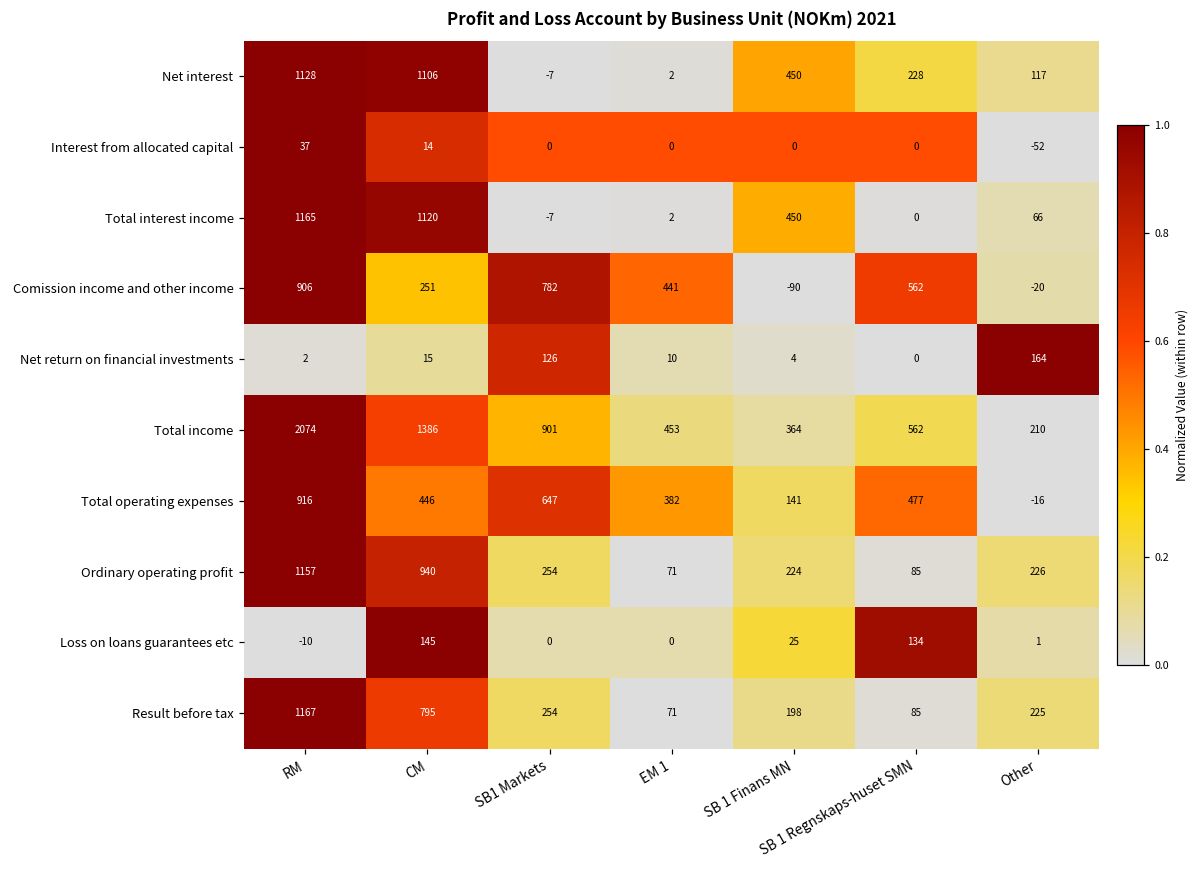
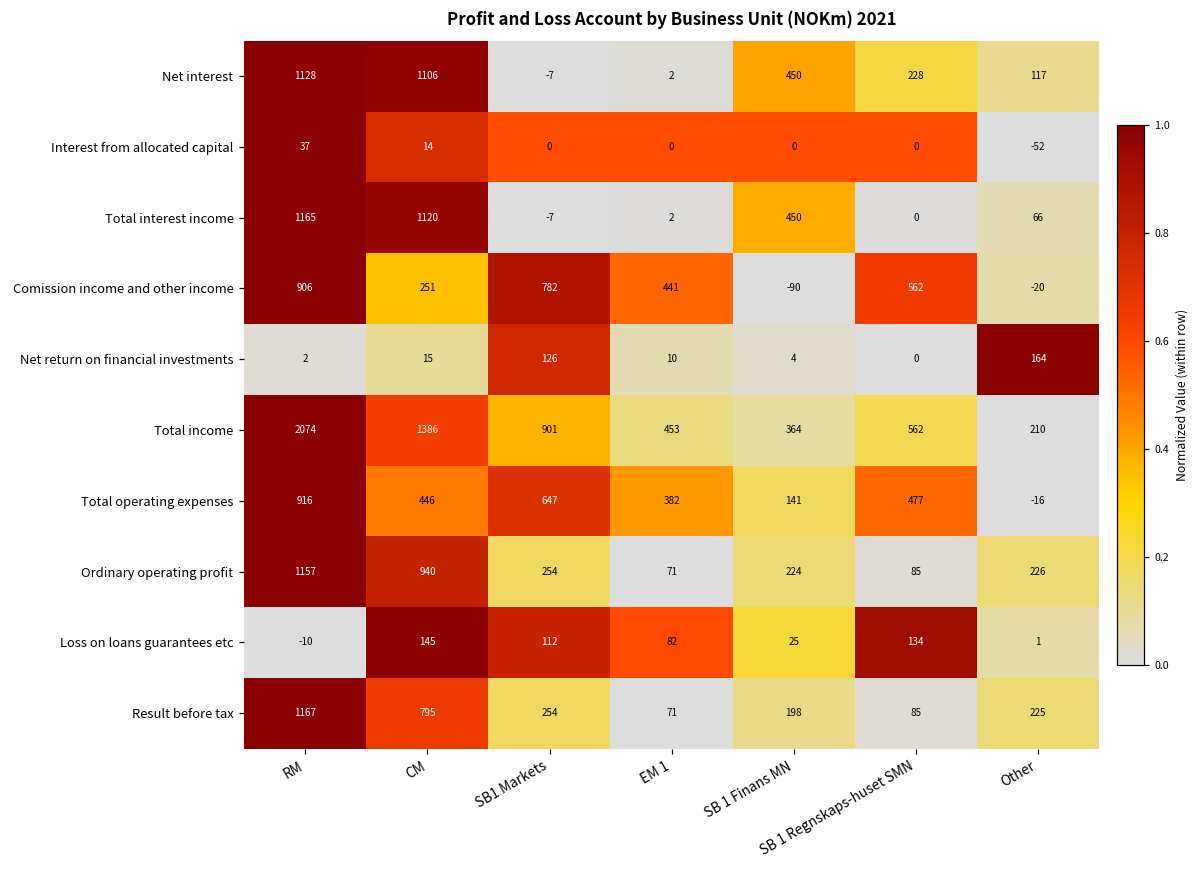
Loss on loans guarantees etc, SB1 Markets: 0 -> 112
Loss on loans guarantees etc, EM 1: 0 -> 82
